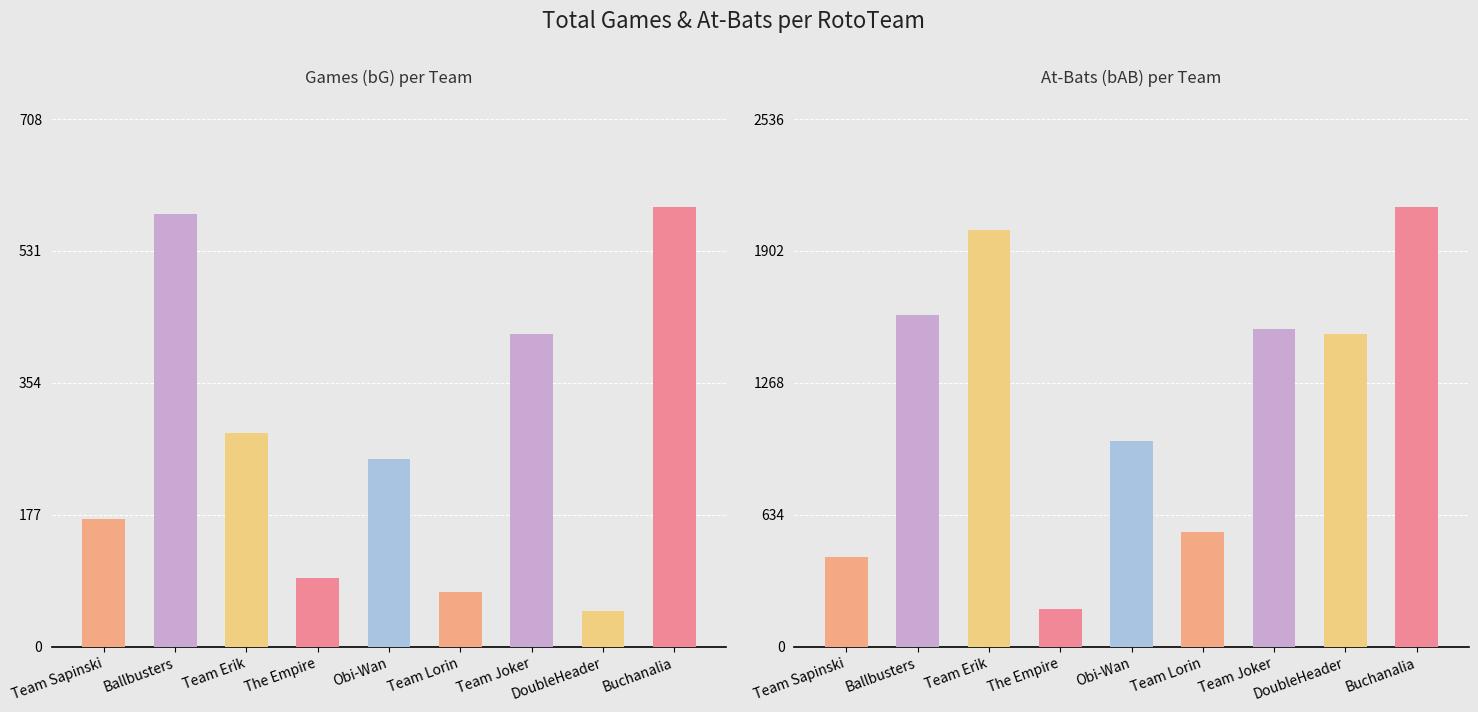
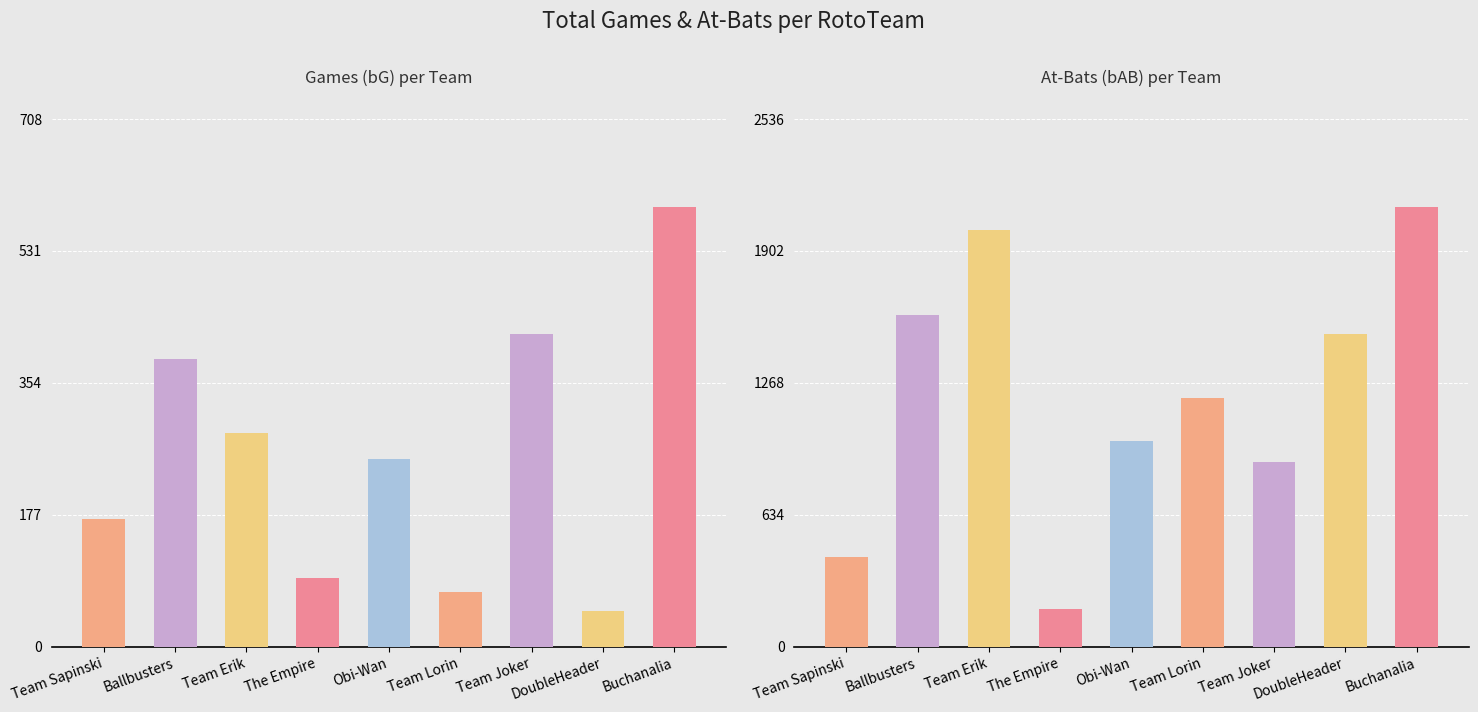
Games (bG) per Team, Ballbusters: 580 -> 390
At-Bats (bAB) per Team, Team Lorin: 550 -> 1200
At-Bats (bAB) per Team, Team Joker: 1530 -> 890
